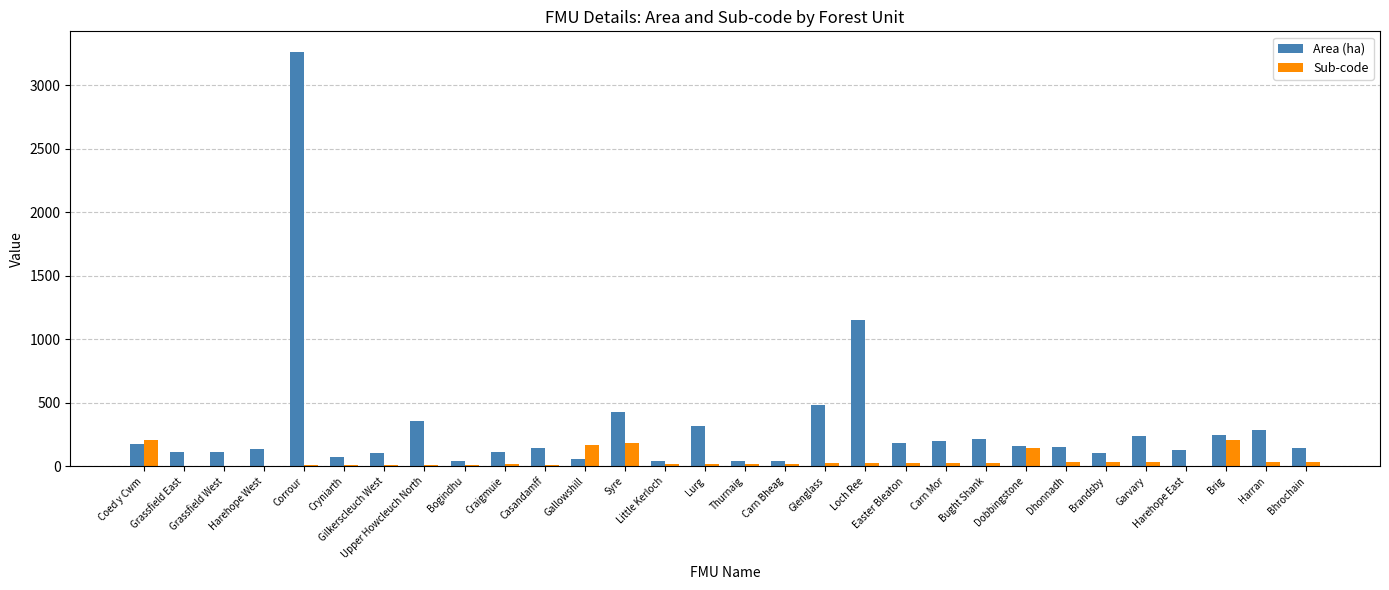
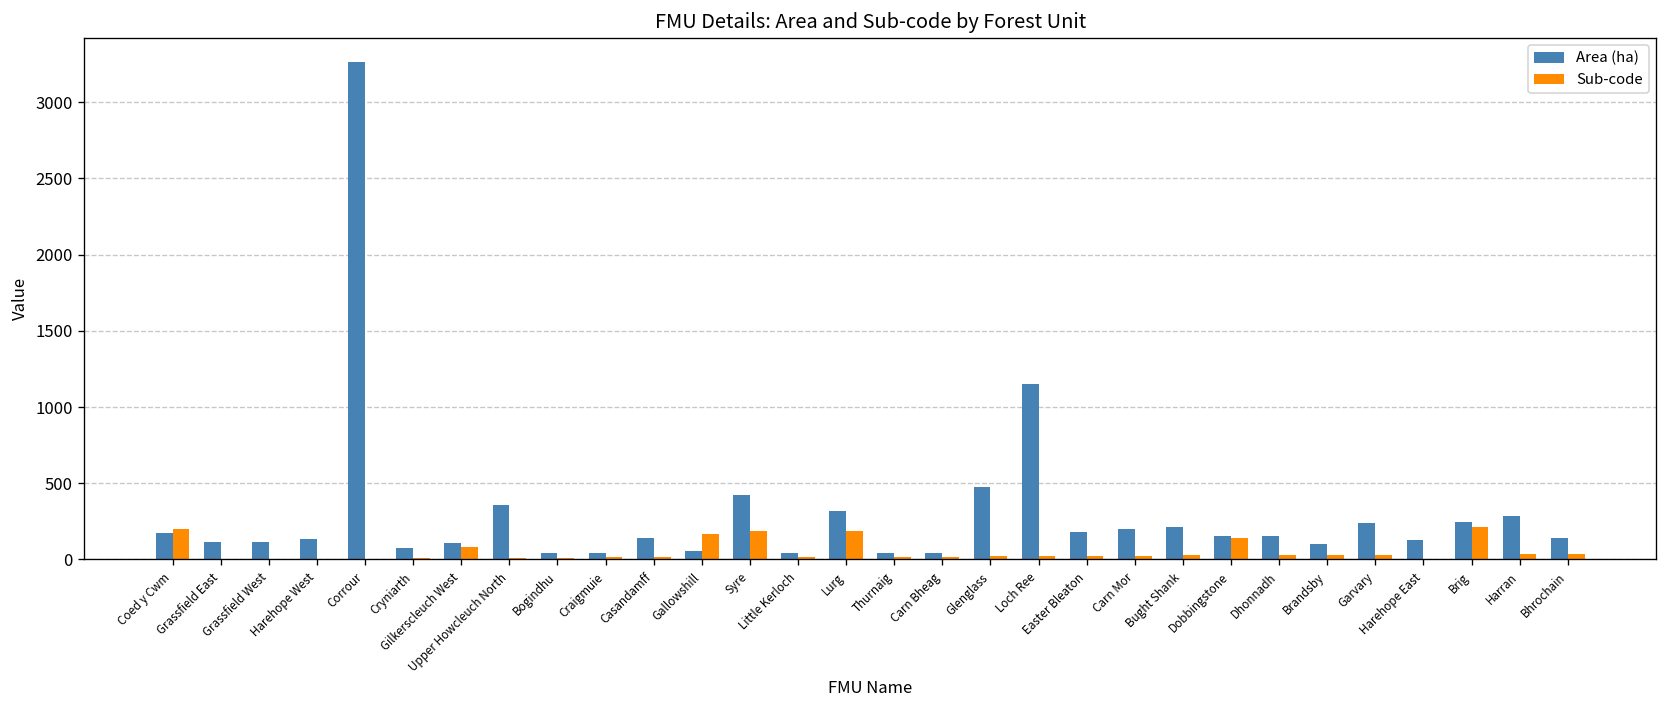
Sub-code, Gilkerscleuch West: 10 -> 80
Area (ha), Craigmuie: 120 -> 40
Sub-code, Lurg: 20 -> 190
